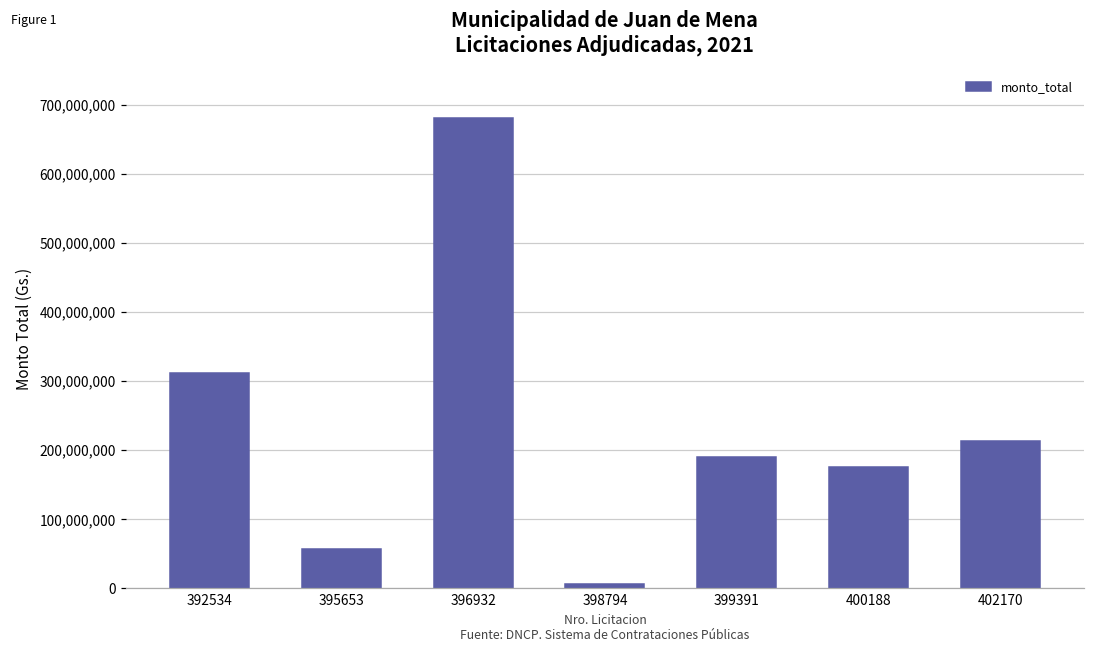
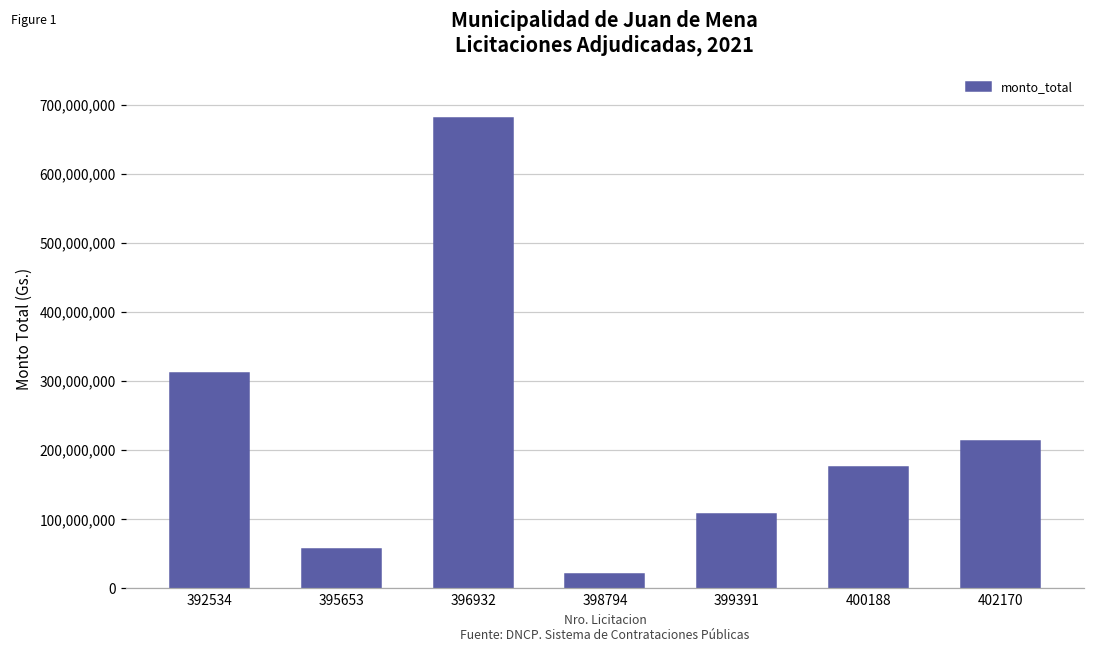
398794: 10,000,000 -> 20,000,000
399391: 190,000,000 -> 110,000,000
